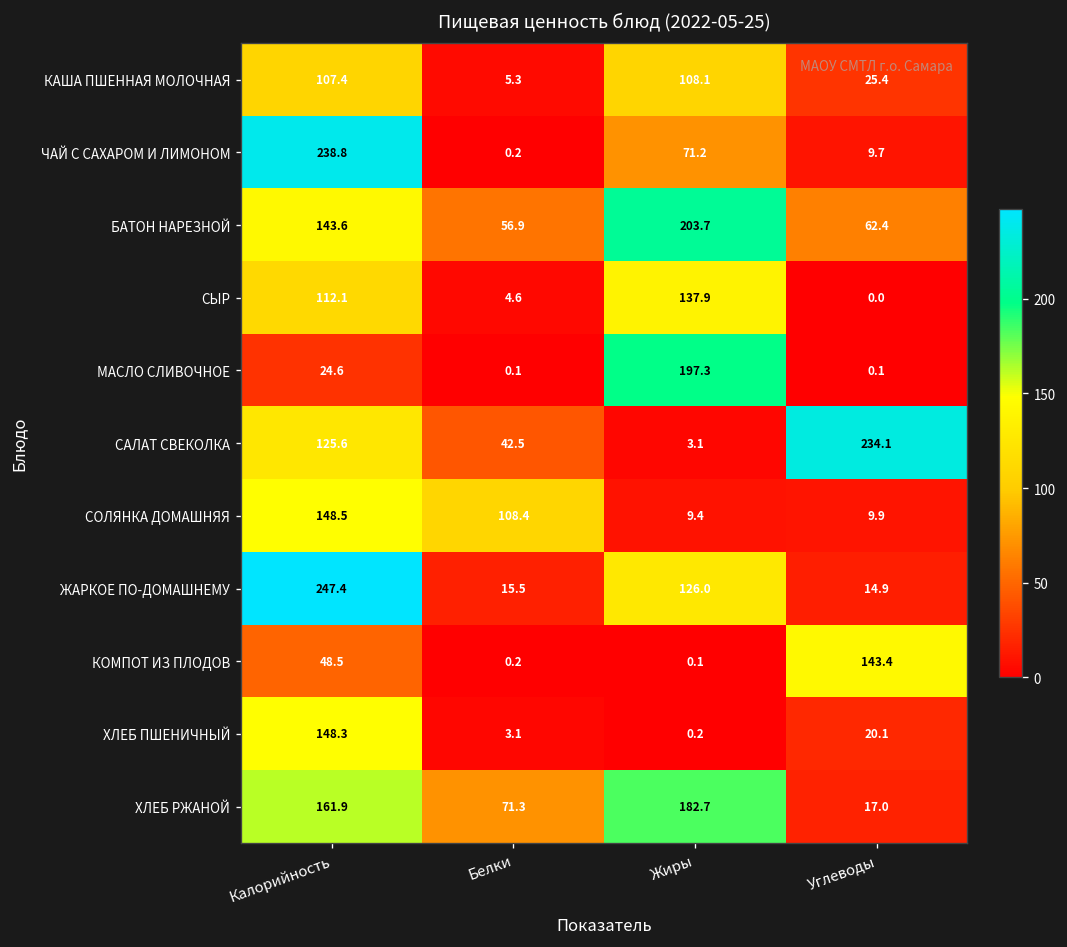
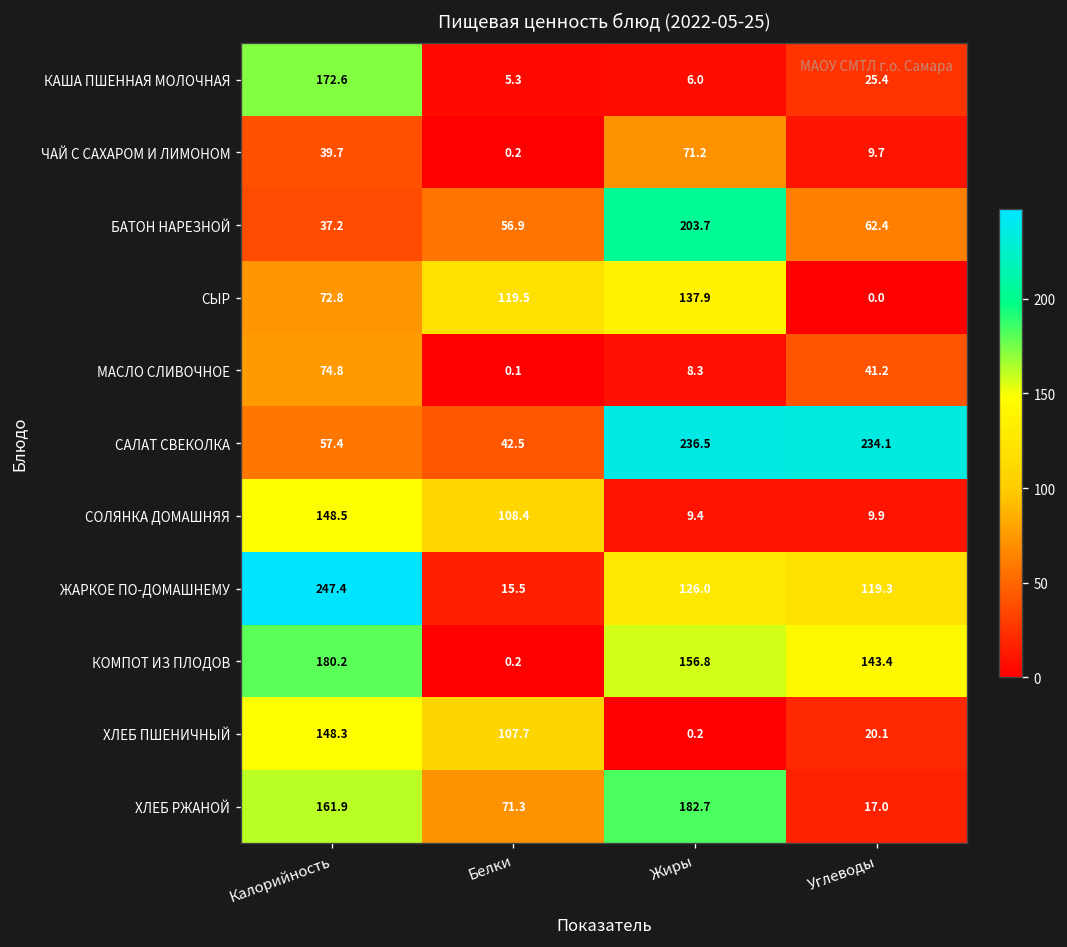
КАША ПШЕННАЯ МОЛОЧНАЯ, Калорийность: 107.4 -> 172.6
КАША ПШЕННАЯ МОЛОЧНАЯ, Жиры: 108.1 -> 6.0
ЧАЙ С САХАРОМ И ЛИМОНОМ, Калорийность: 238.8 -> 39.7
БАТОН НАРЕЗНОЙ, Калорийность: 143.6 -> 37.2
СЫР, Калорийность: 112.1 -> 72.8
СЫР, Белки: 4.6 -> 119.5
МАСЛО СЛИВОЧНОЕ, Калорийность: 24.6 -> 74.8
МАСЛО СЛИВОЧНОЕ, Жиры: 197.3 -> 8.3
МАСЛО СЛИВОЧНОЕ, Углеводы: 0.1 -> 41.2
САЛАТ СВЕКОЛКА, Калорийность: 125.6 -> 57.4
САЛАТ СВЕКОЛКА, Жиры: 3.1 -> 236.5
ЖАРКОЕ ПО-ДОМАШНЕМУ, Углеводы: 14.9 -> 119.3
КОМПОТ ИЗ ПЛОДОВ, Калорийность: 48.5 -> 180.2
КОМПОТ ИЗ ПЛОДОВ, Жиры: 0.1 -> 156.8
ХЛЕБ ПШЕНИЧНЫЙ, Белки: 3.1 -> 107.7
